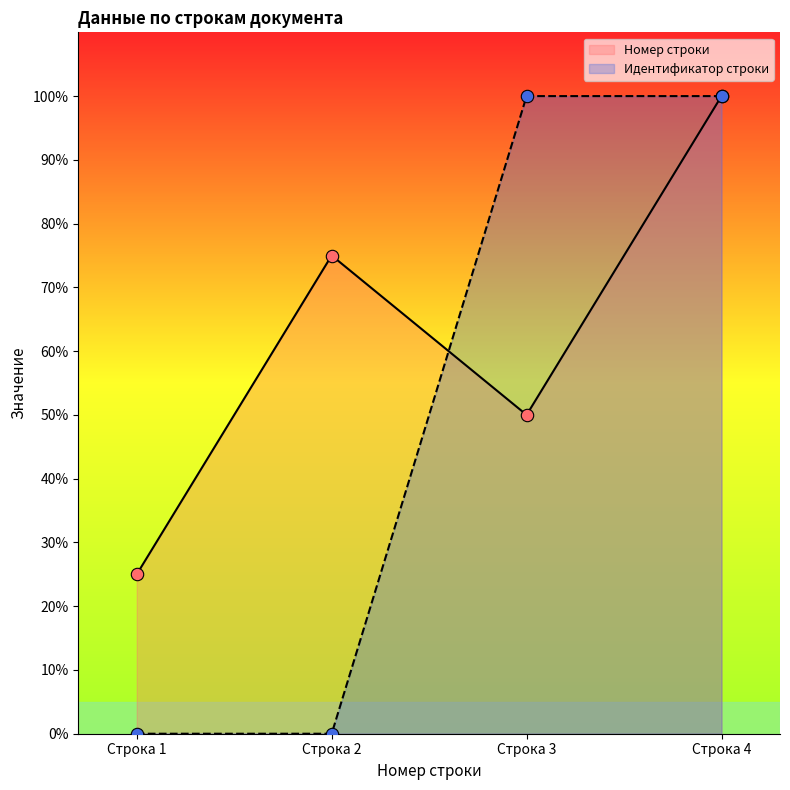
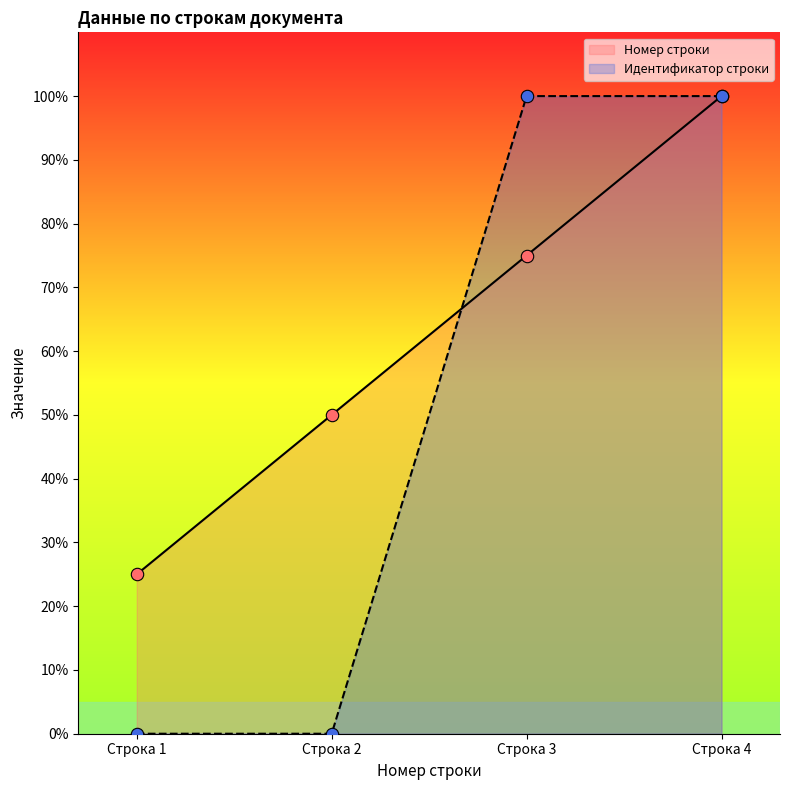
Номер строки, Строка 2: 75% -> 50%
Номер строки, Строка 3: 50% -> 75%
